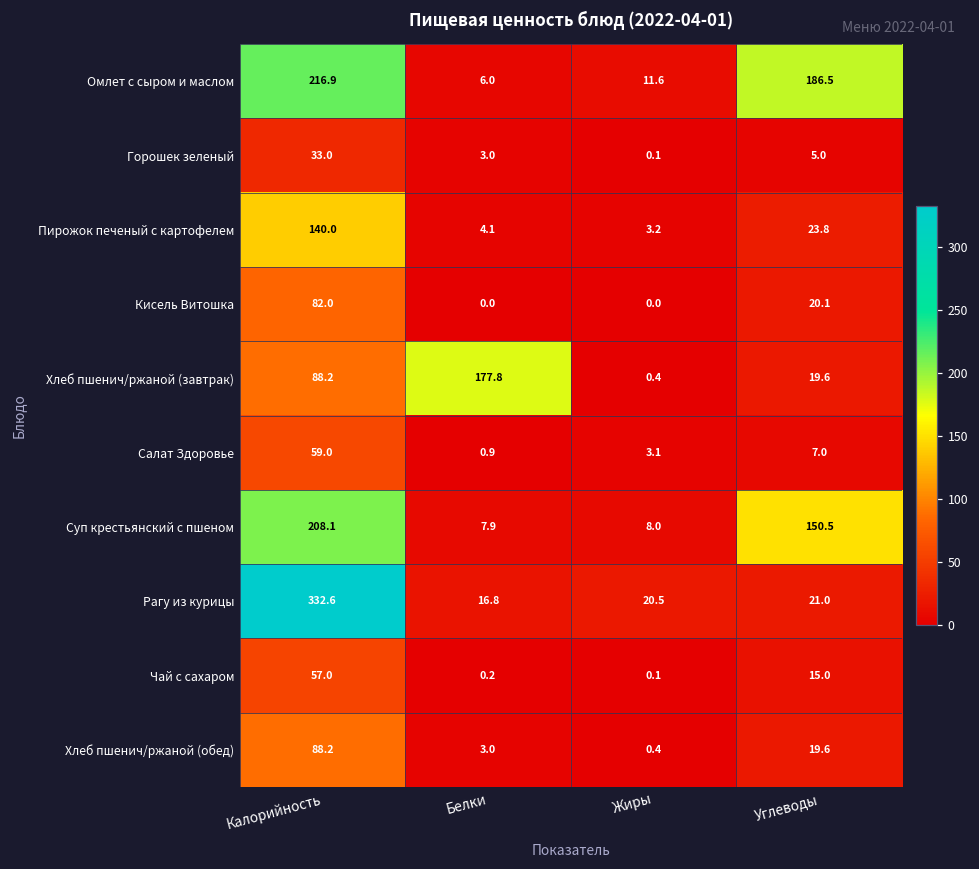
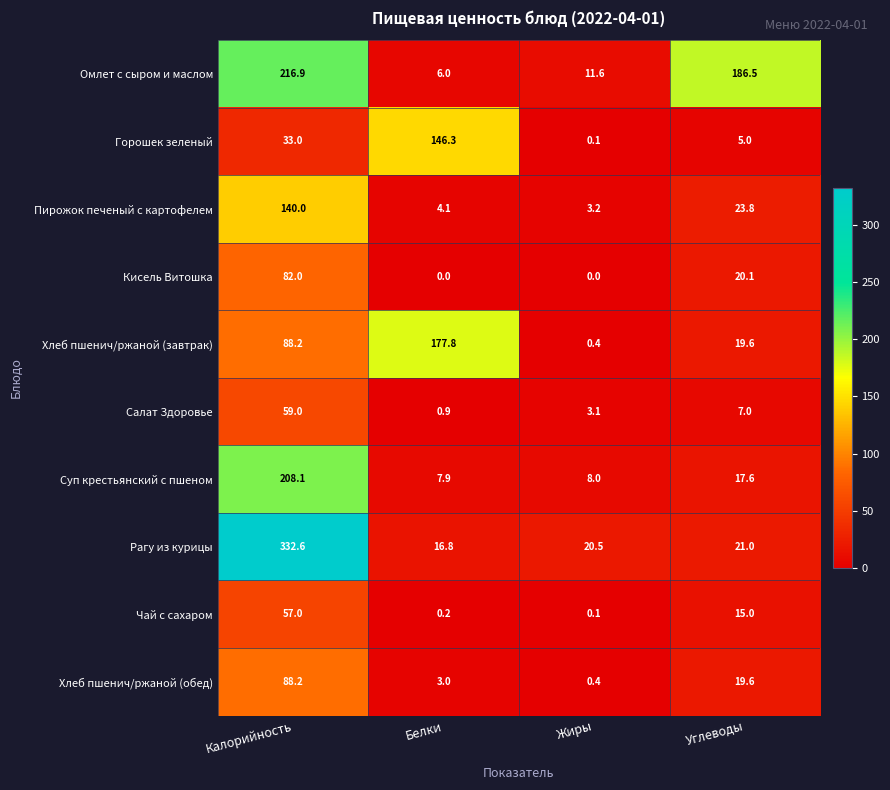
Горошек зеленый, Белки: 3.0 -> 146.3
Суп крестьянский с пшеном, Углеводы: 150.5 -> 17.6
